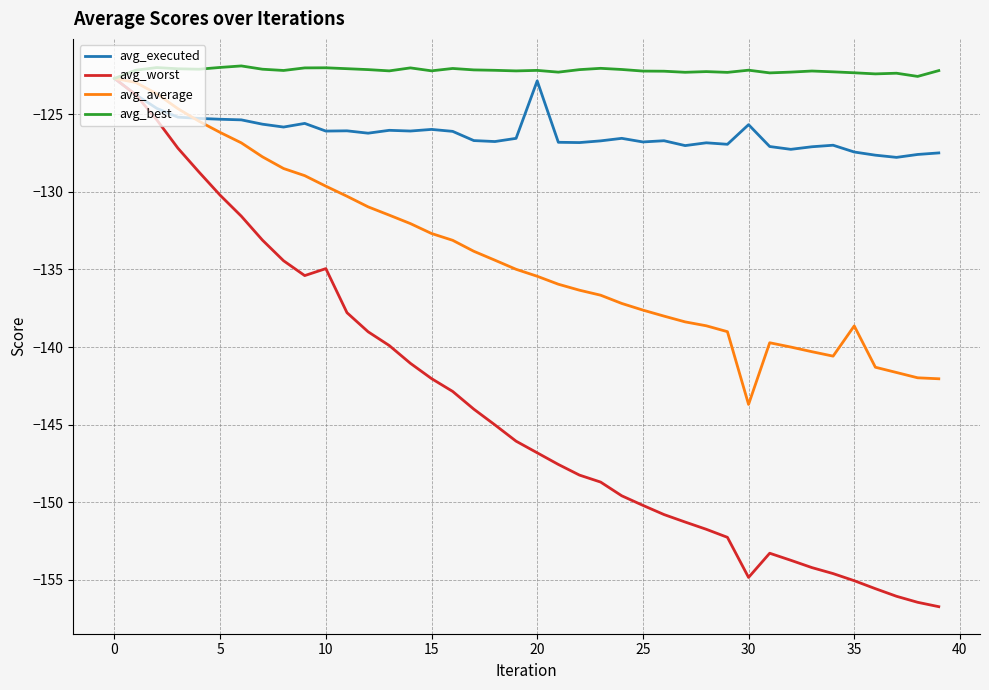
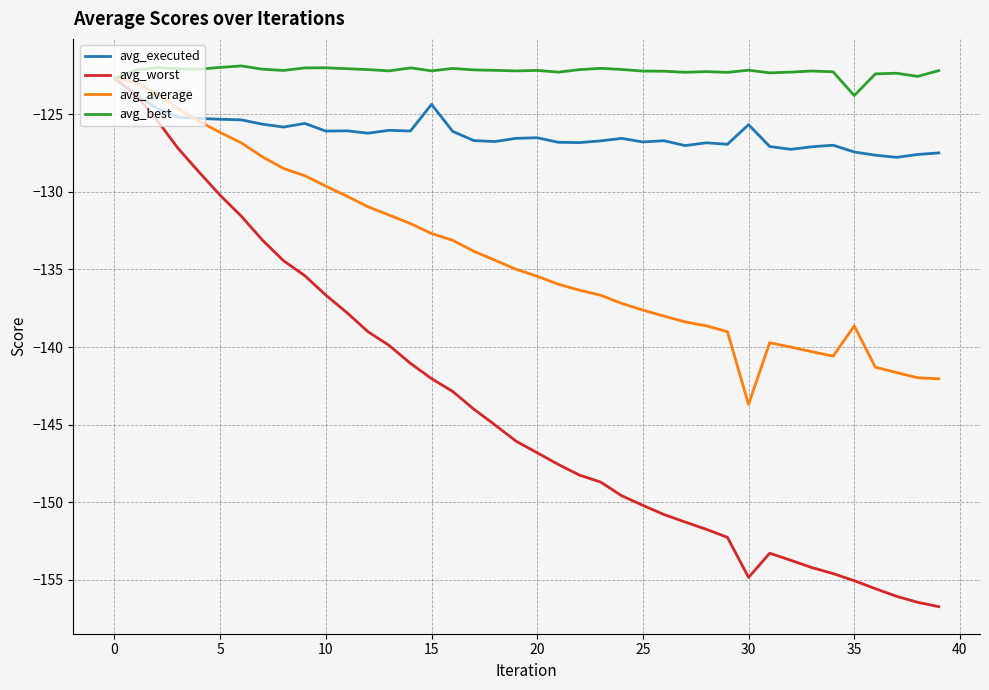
avg_worst, 10: -134.9 -> -136.7
avg_executed, 15: -126.0 -> -124.4
avg_executed, 20: -122.8 -> -126.5
avg_best, 35: -122.3 -> -123.8
